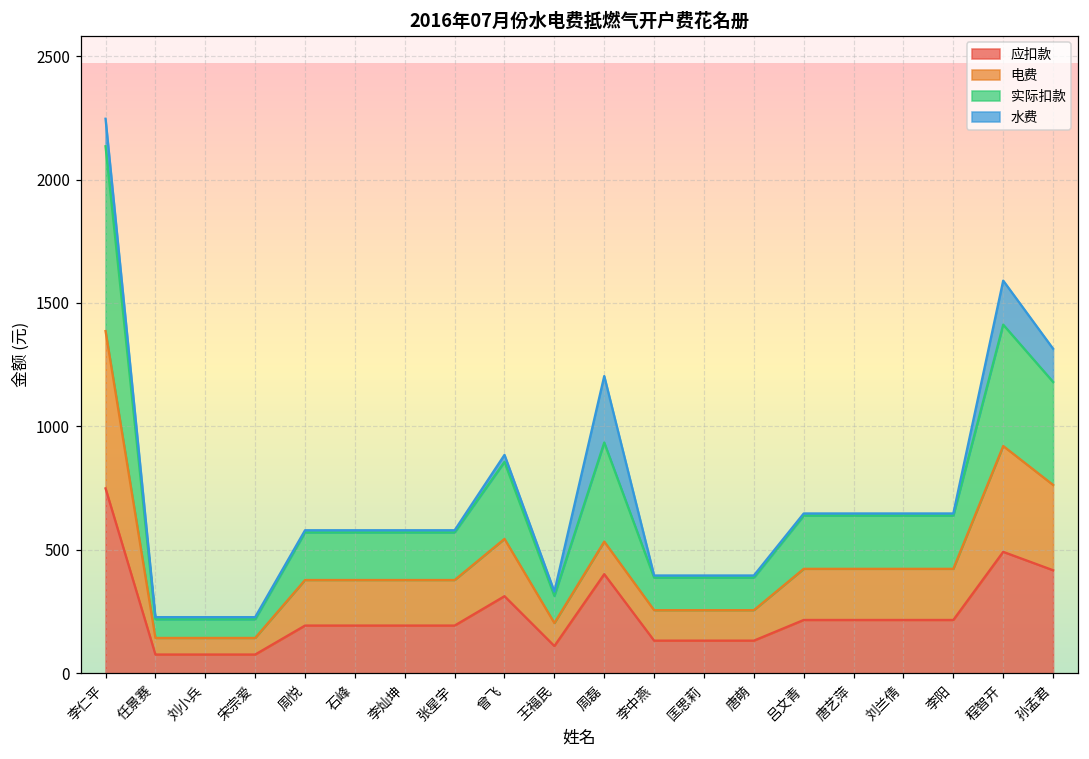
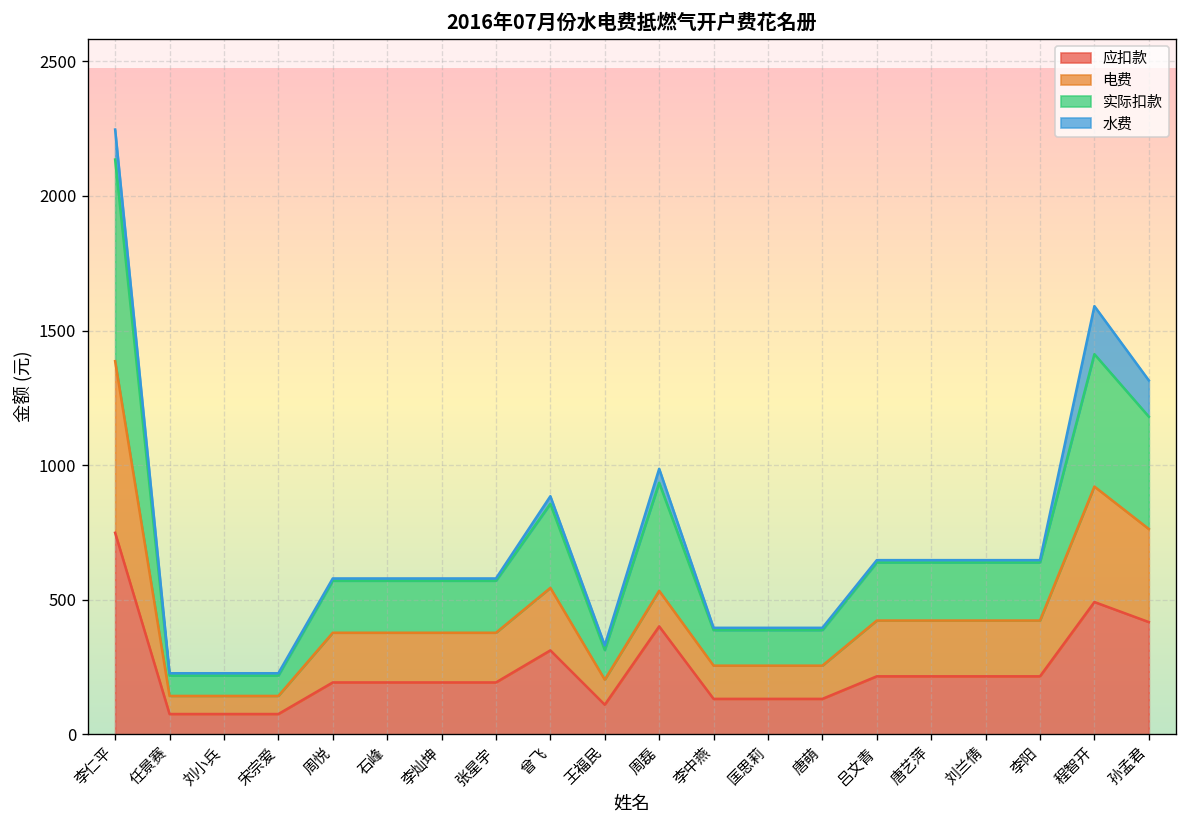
水费, 周磊: 270 -> 50
